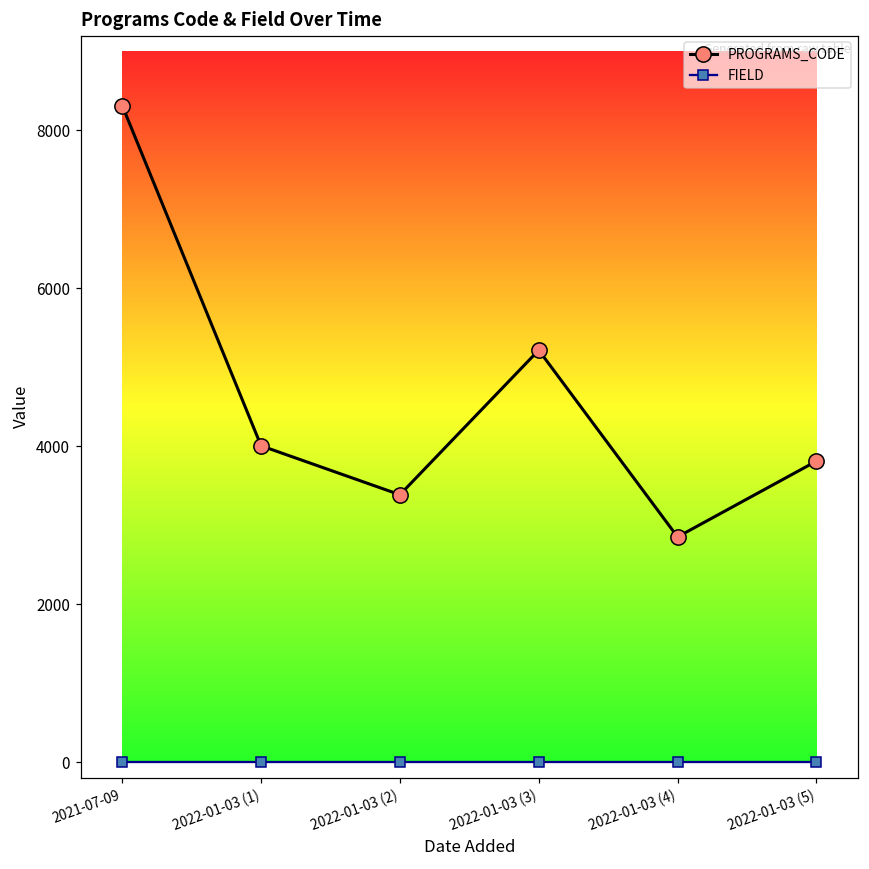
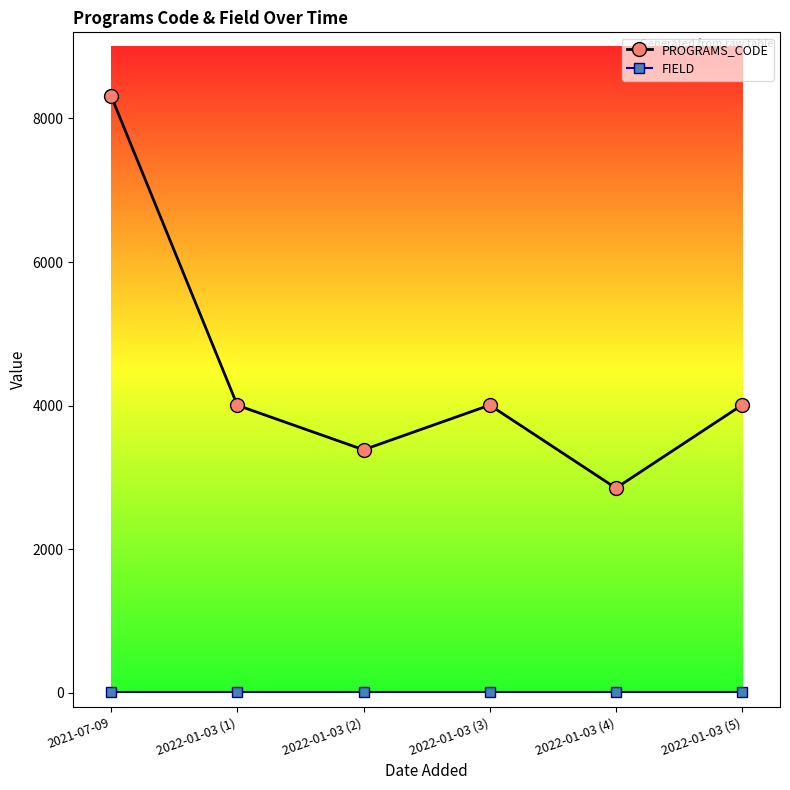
PROGRAMS_CODE, 2022-01-03 (3): 5200 -> 4000
PROGRAMS_CODE, 2022-01-03 (5): 3800 -> 4000
